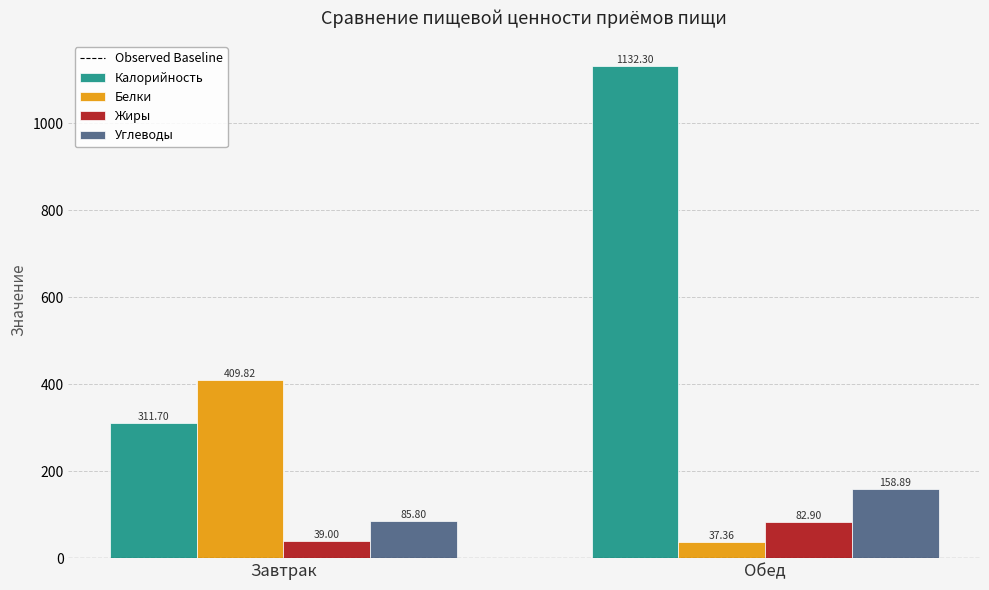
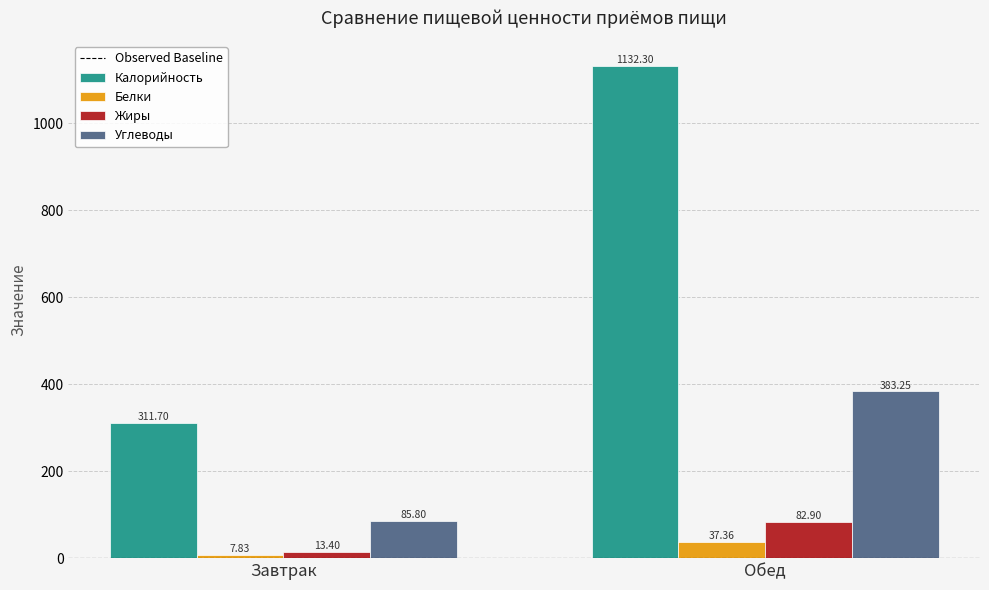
Белки, Завтрак: 409.82 -> 7.83
Жиры, Завтрак: 39.00 -> 13.40
Углеводы, Обед: 158.89 -> 383.25
